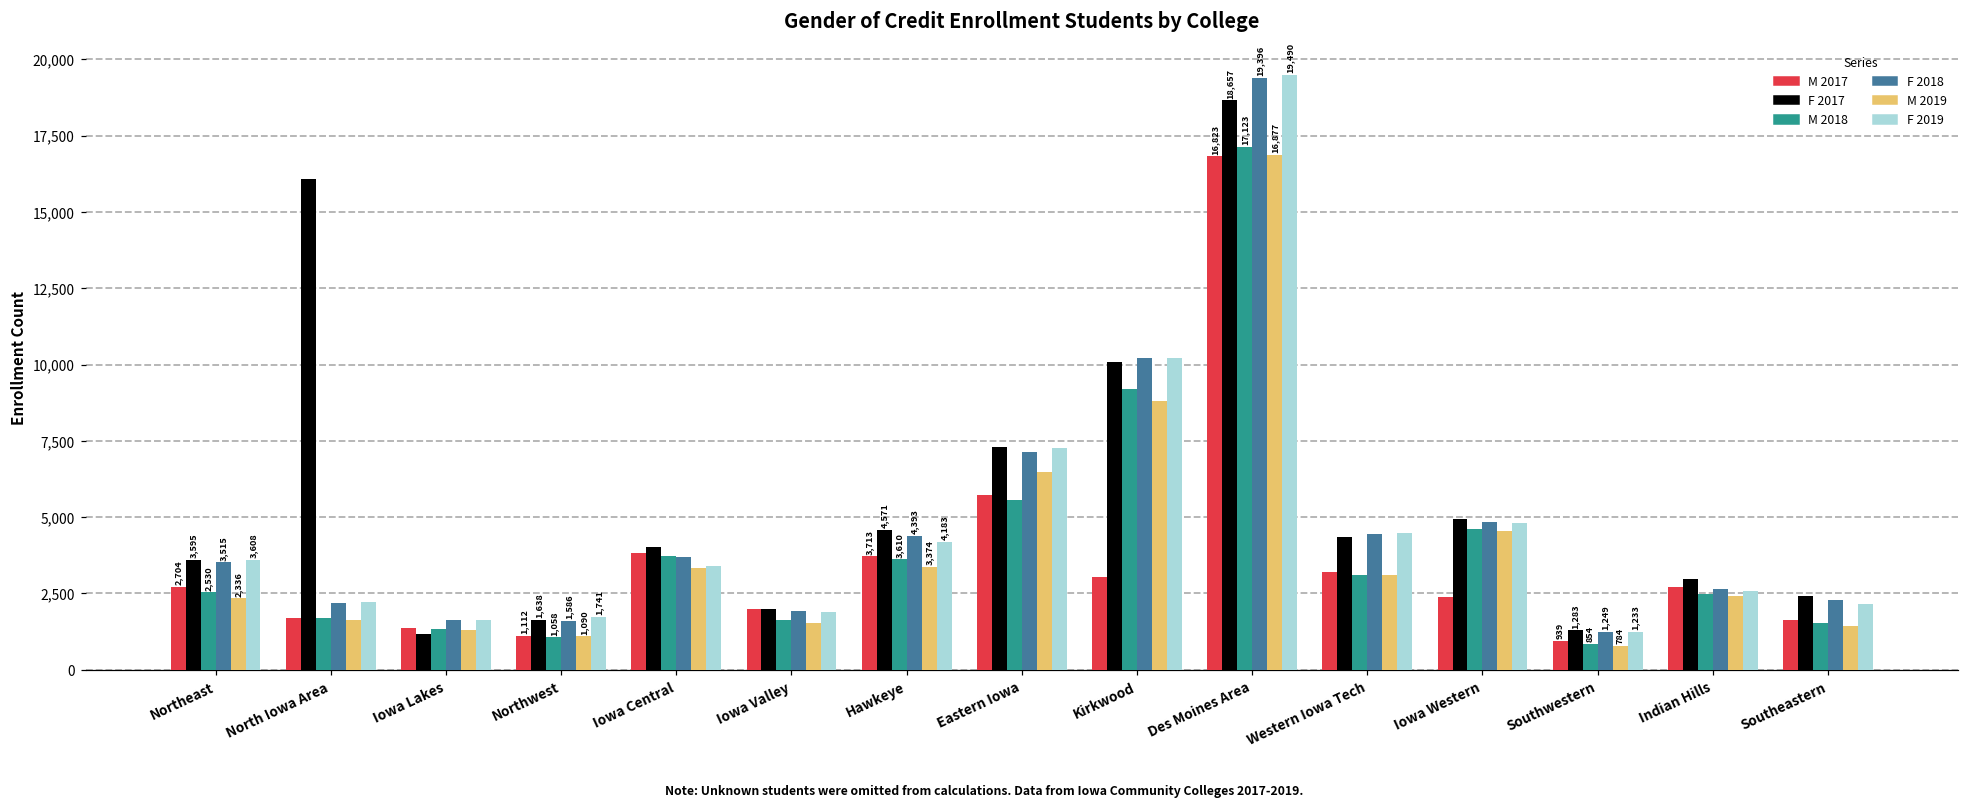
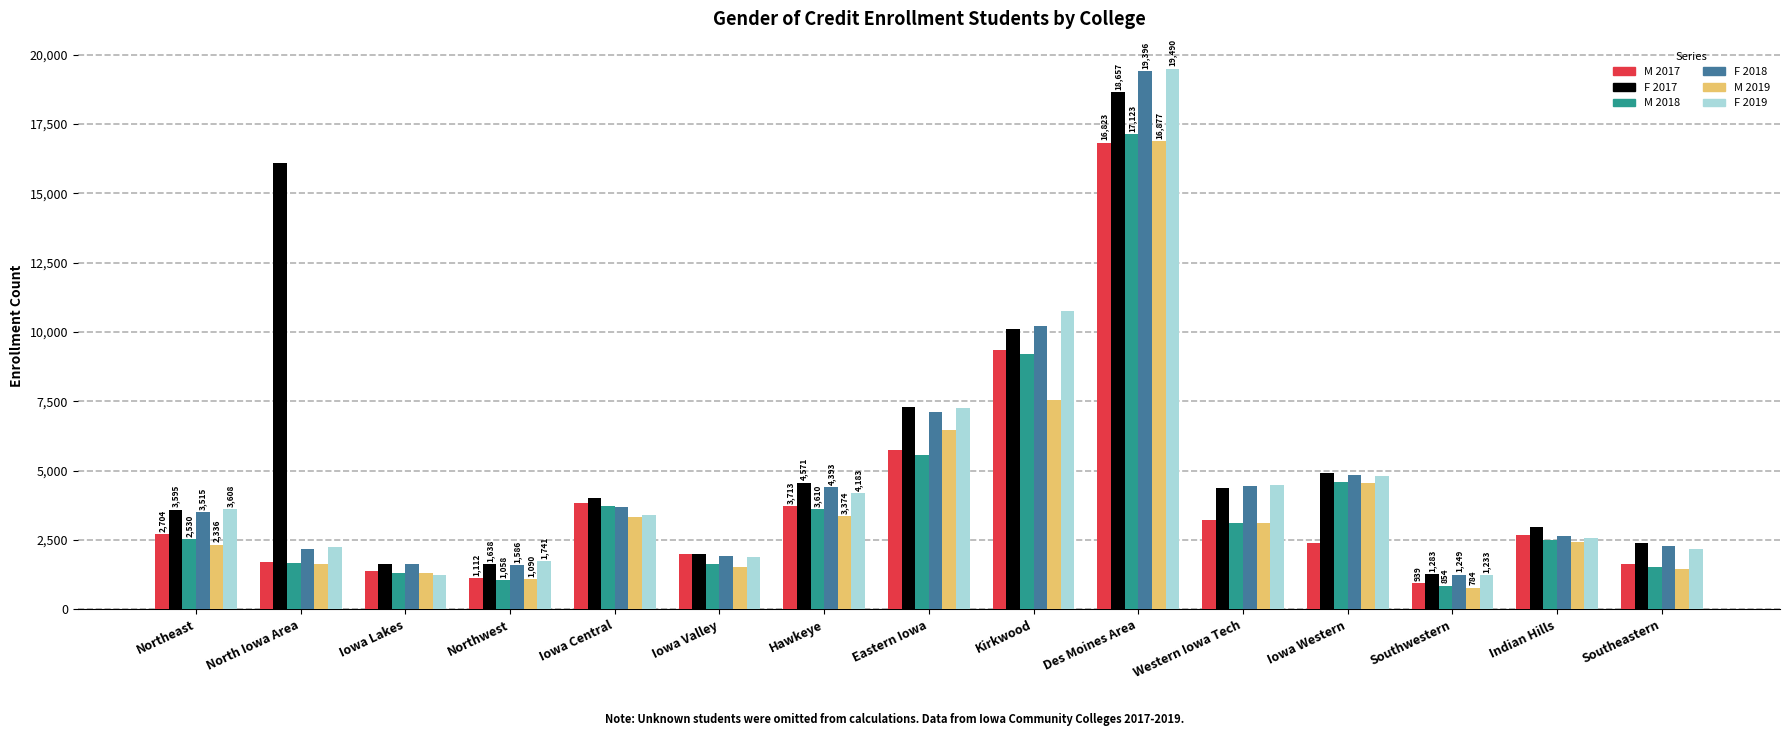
F 2017, Iowa Lakes: 1,200 -> 1,600
F 2019, Iowa Lakes: 1,600 -> 1,200
M 2017, Kirkwood: 3,000 -> 9,300
M 2019, Kirkwood: 8,800 -> 7,500
F 2019, Kirkwood: 10,200 -> 10,800
